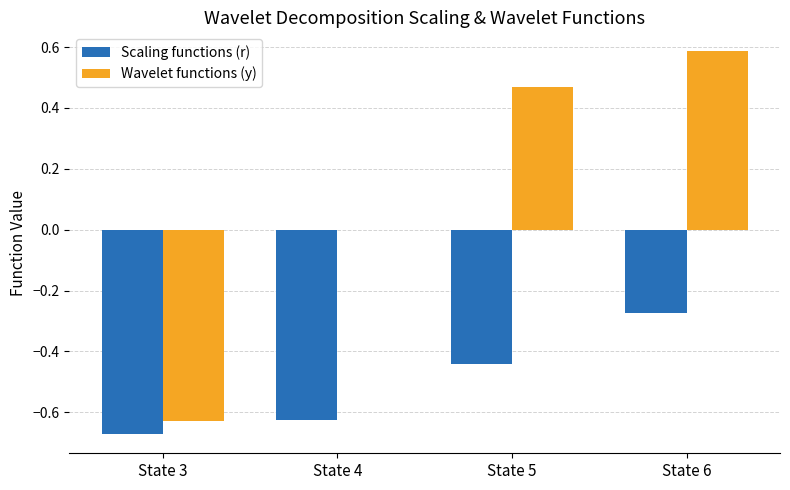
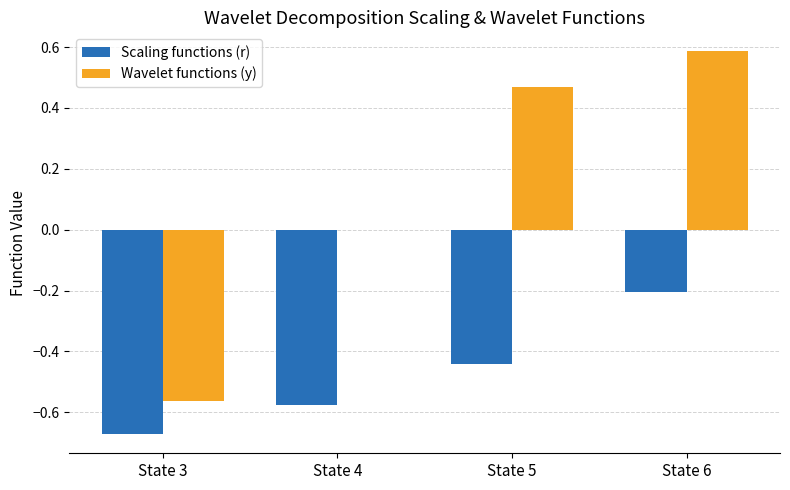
Wavelet functions (y), State 3: -0.63 -> -0.56
Scaling functions (r), State 4: -0.63 -> -0.58
Scaling functions (r), State 6: -0.27 -> -0.20
